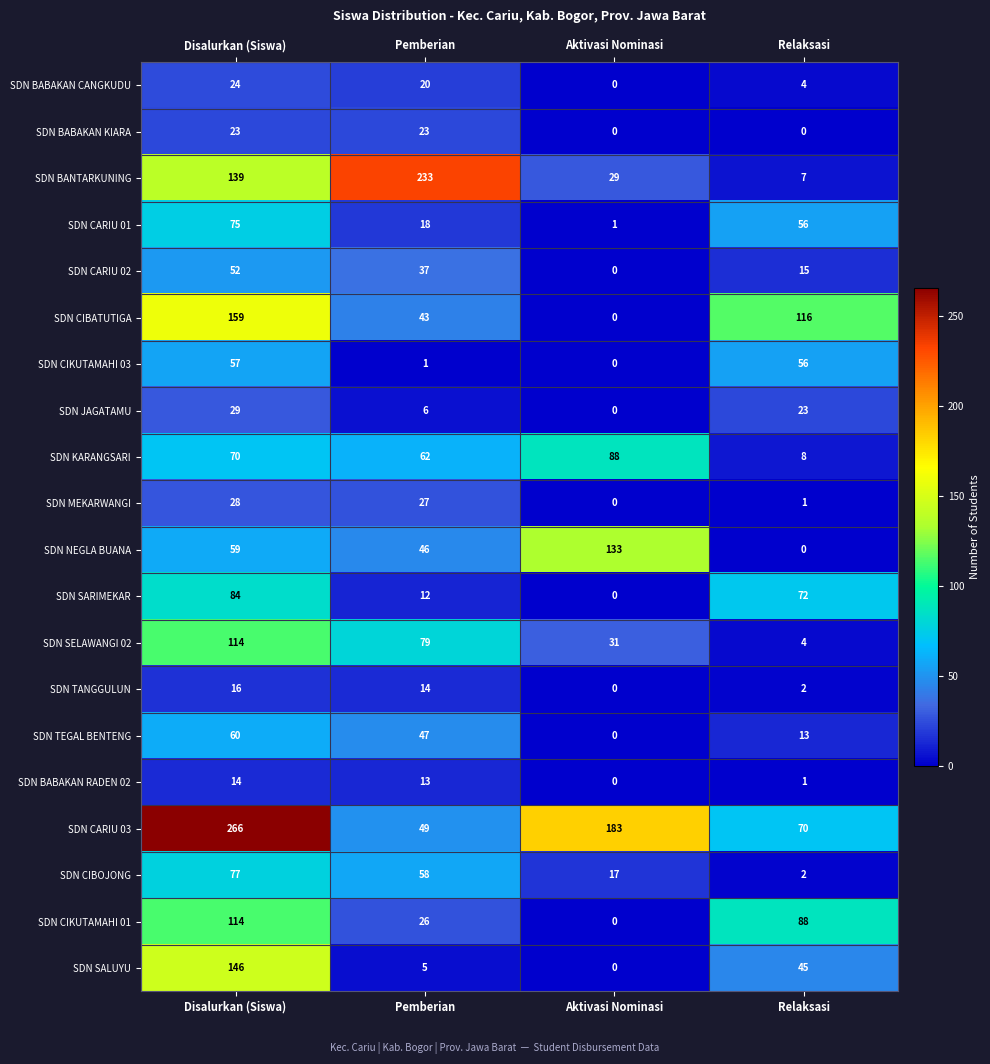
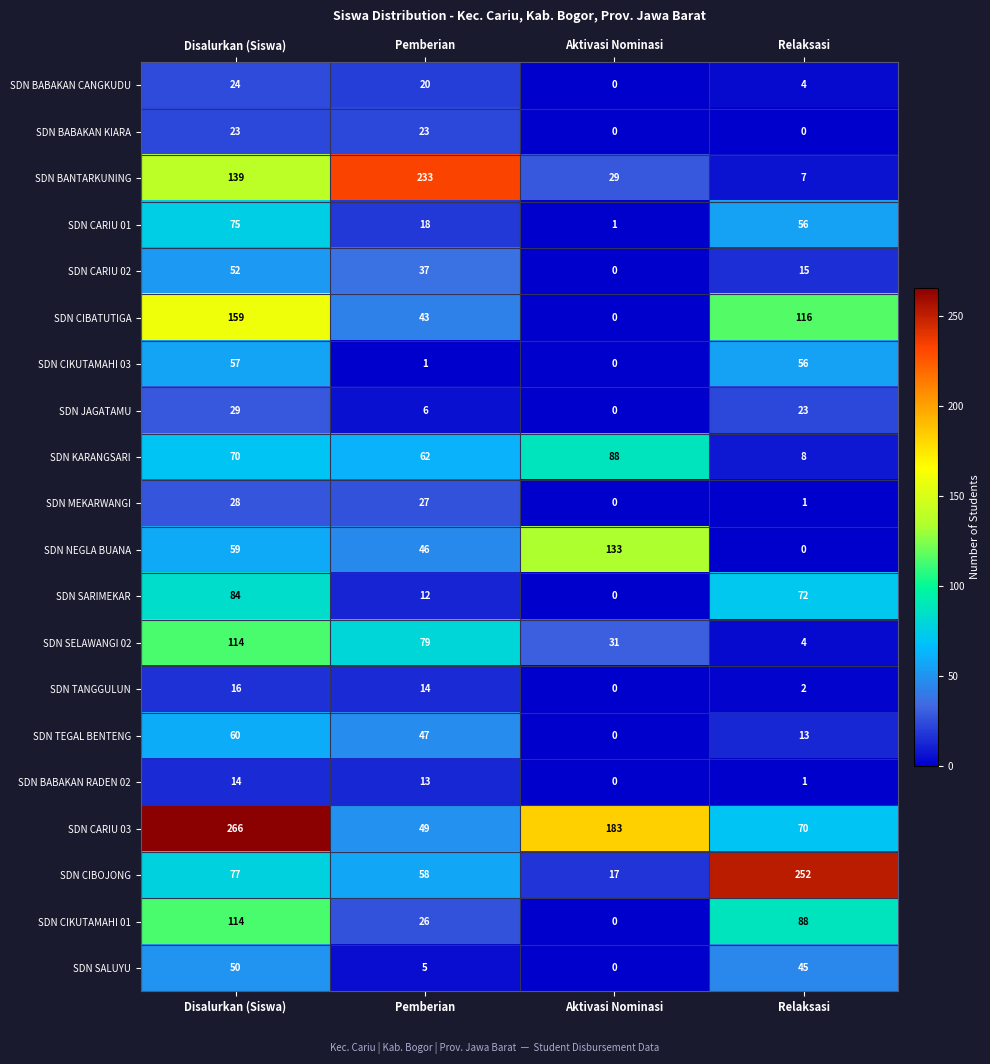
SDN CIBOJONG, Relaksasi: 2 -> 252
SDN SALUYU, Disalurkan (Siswa): 146 -> 50
